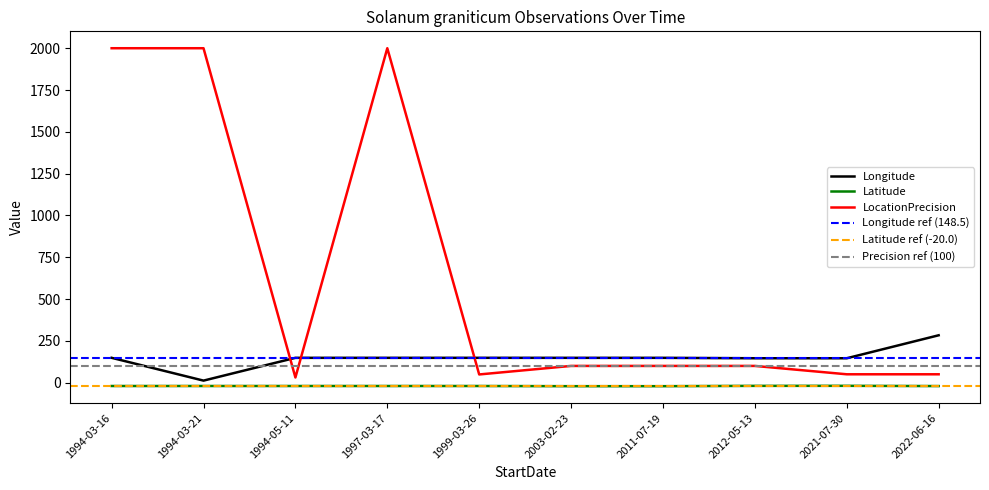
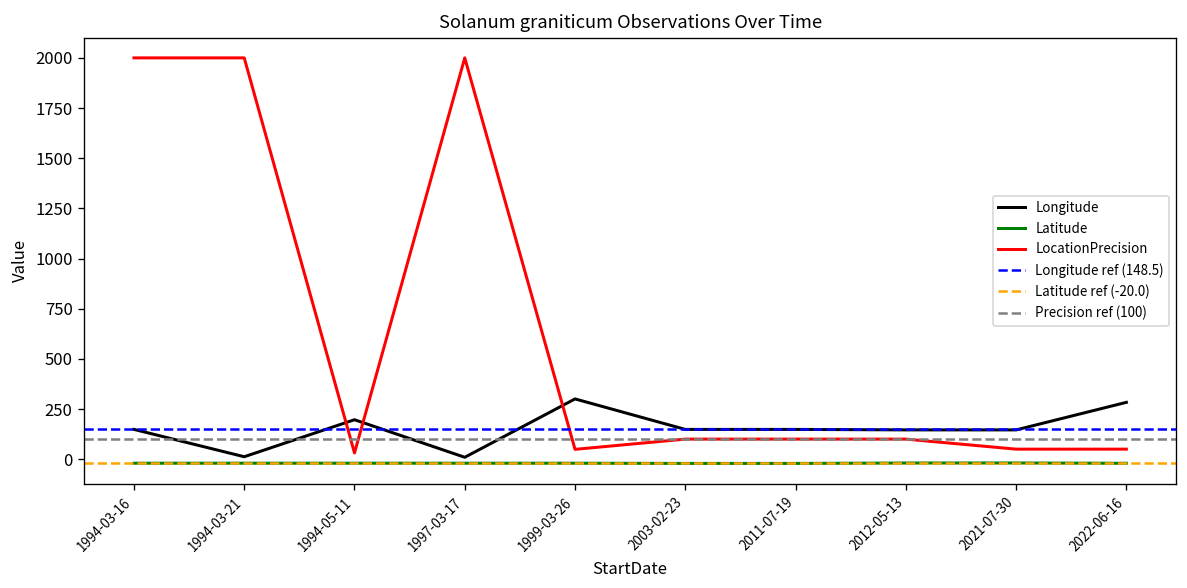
Longitude, 1994-05-11: 150 -> 200
Longitude, 1997-03-17: 150 -> 10
Longitude, 1999-03-26: 150 -> 300
